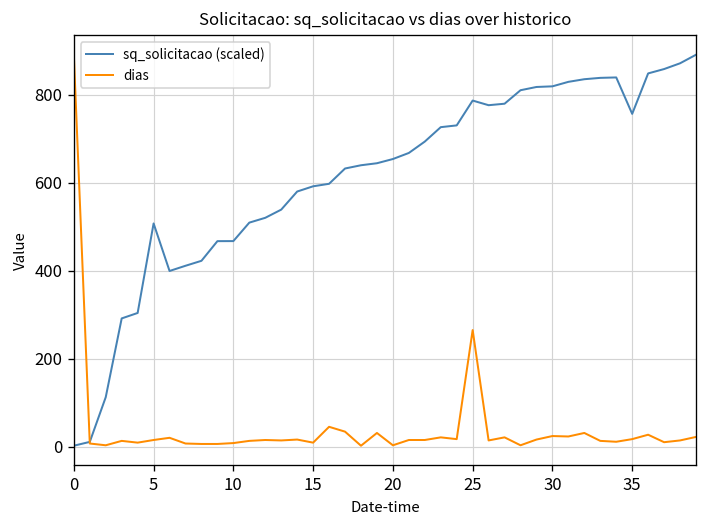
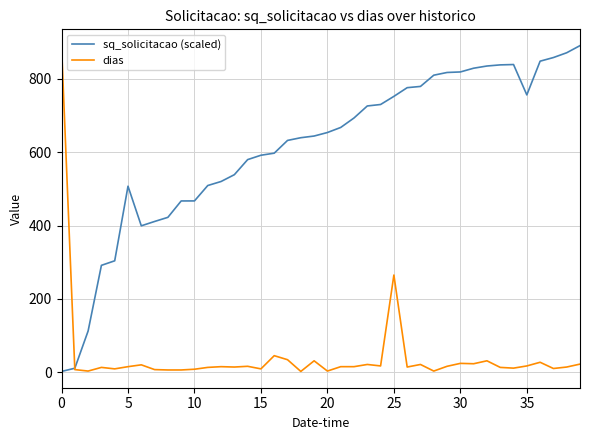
sq_solicitacao (scaled), 25: 790 -> 750
